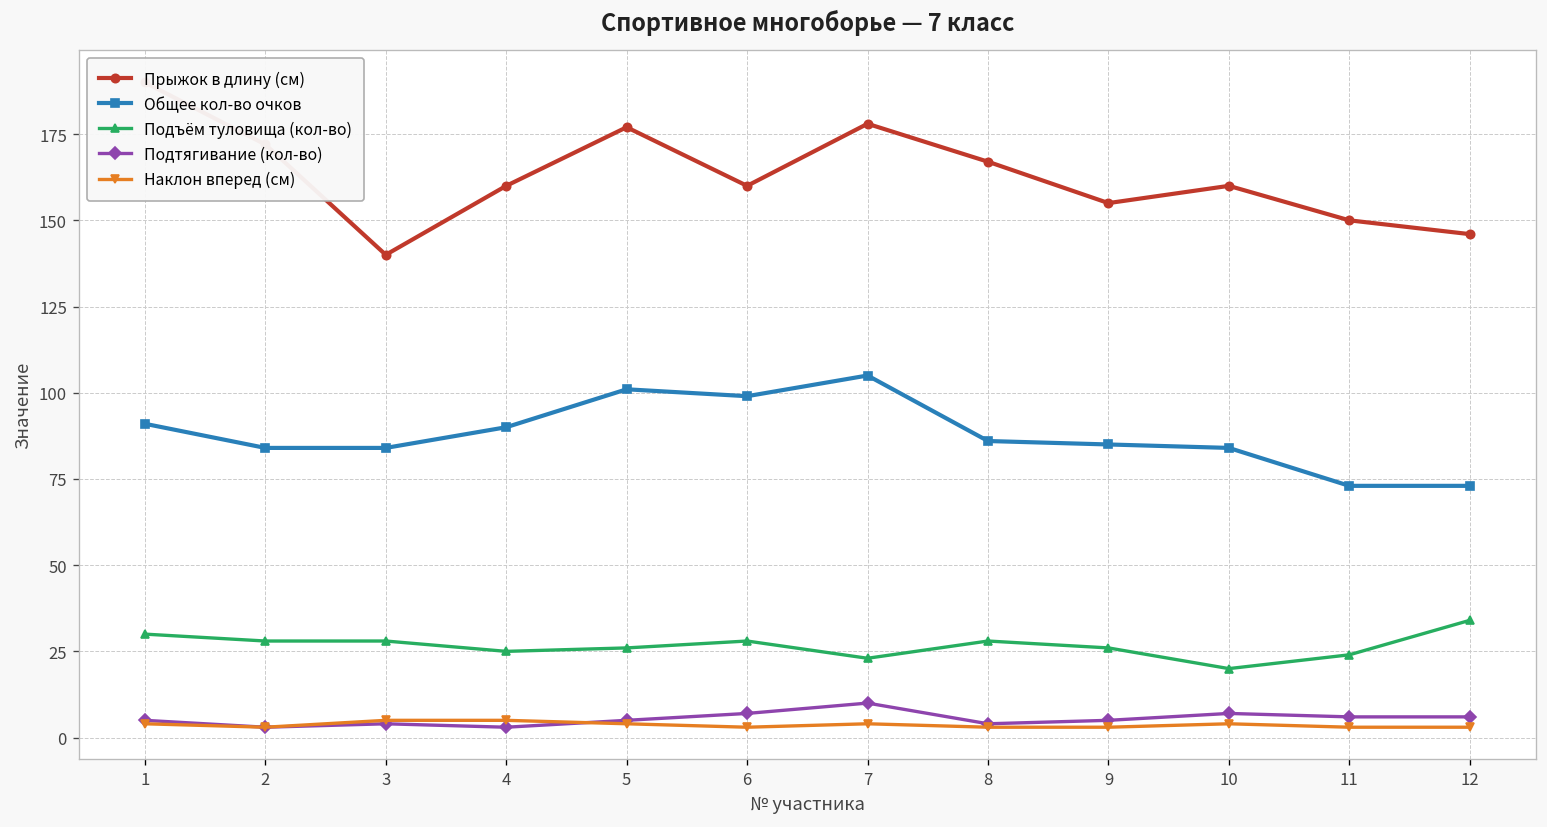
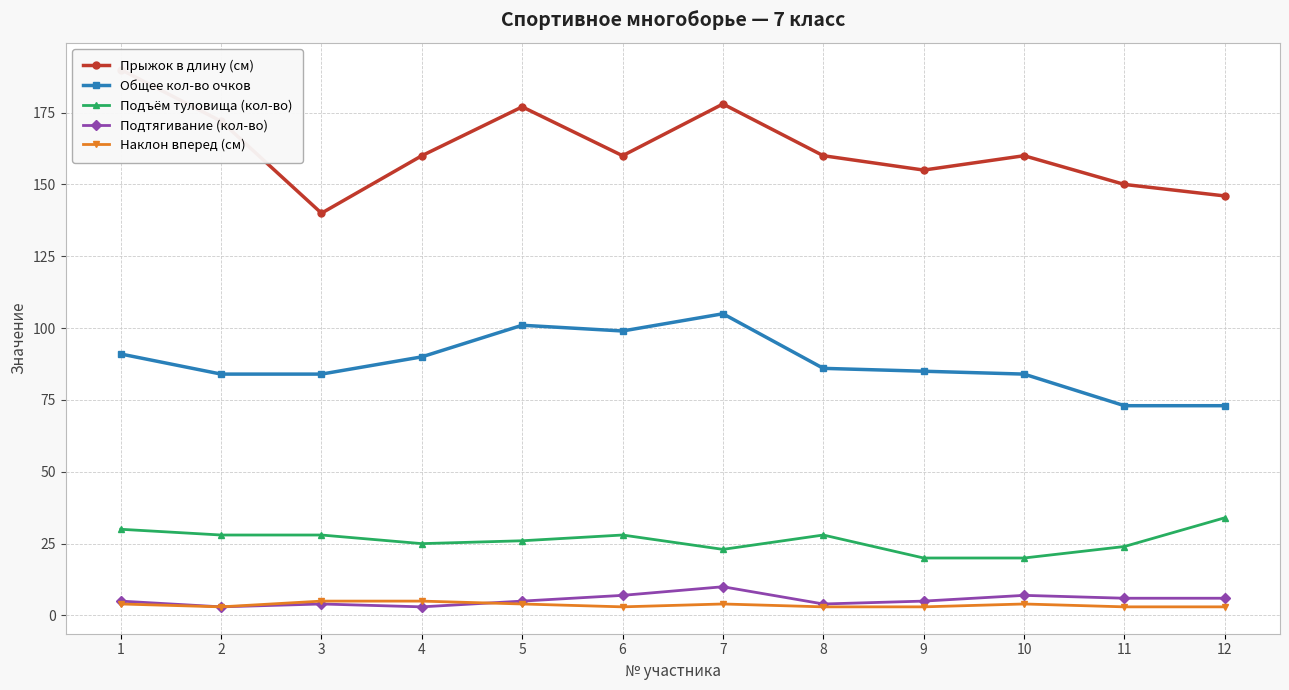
Прыжок в длину (см), 8: 167 -> 160
Подъём туловища (кол-во), 9: 26 -> 20
